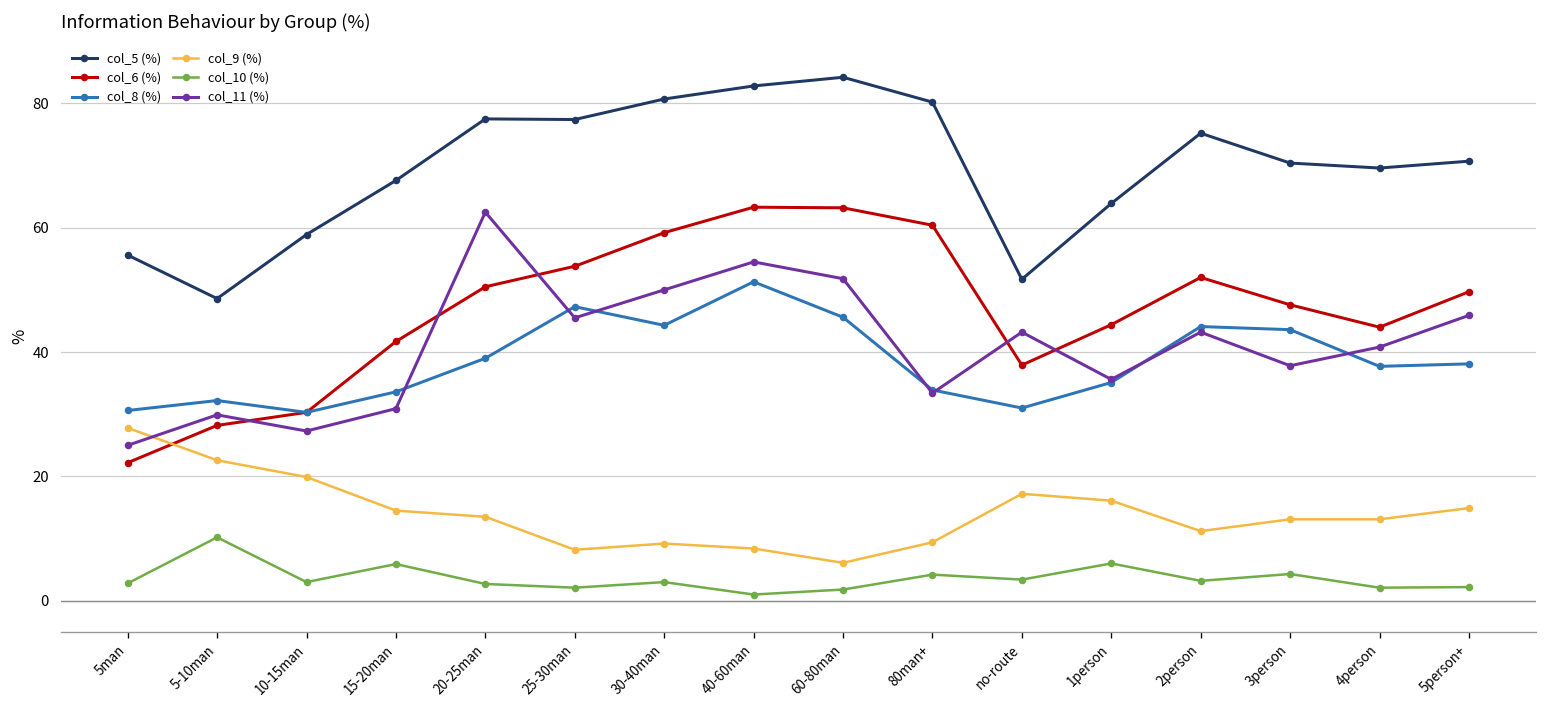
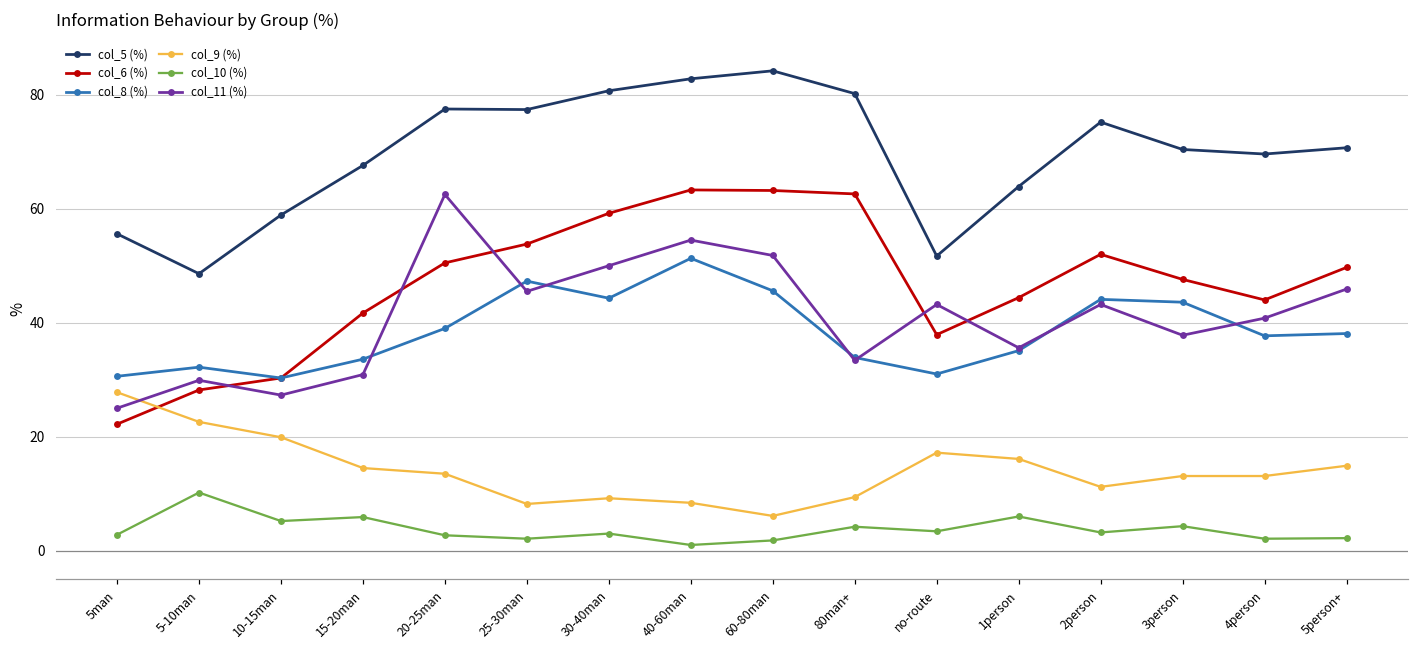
col_10 (%), 10-15man: 3 -> 5
col_6 (%), 80man+: 60 -> 63
